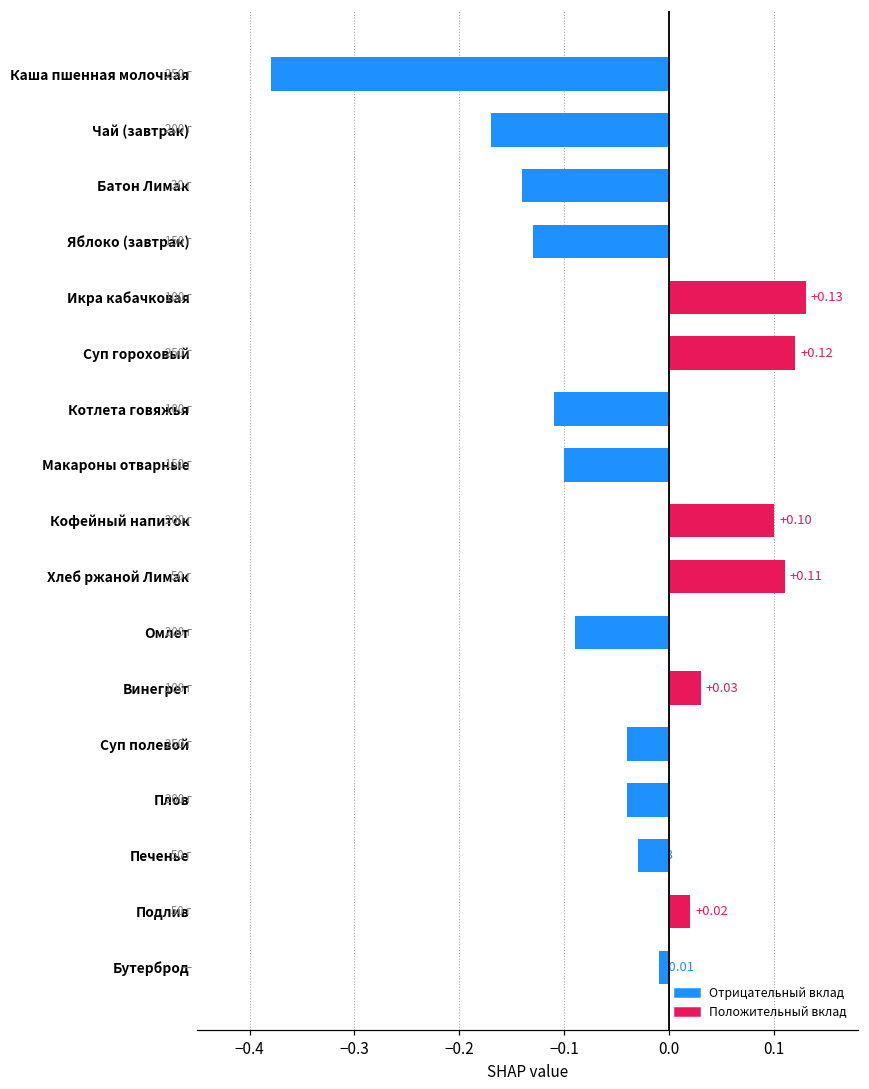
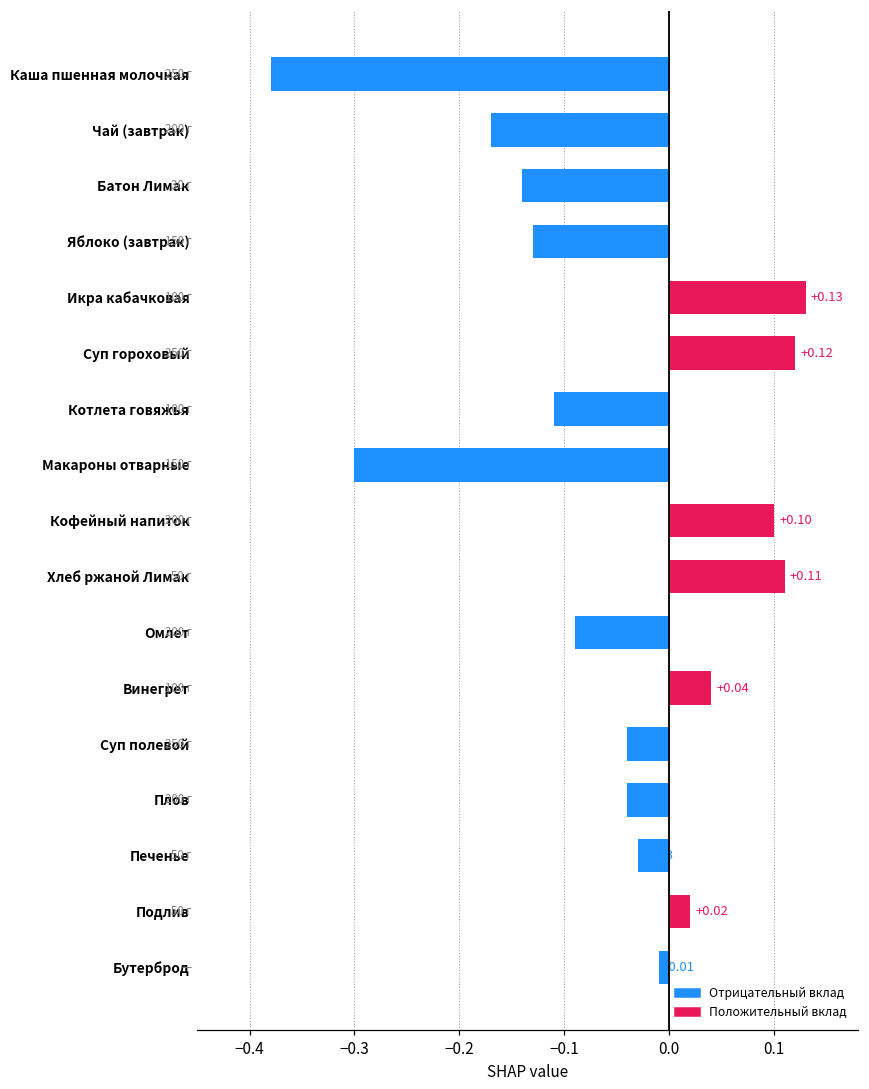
Макароны отварные: -0.1 -> -0.3
Винегрет: +0.03 -> +0.04
